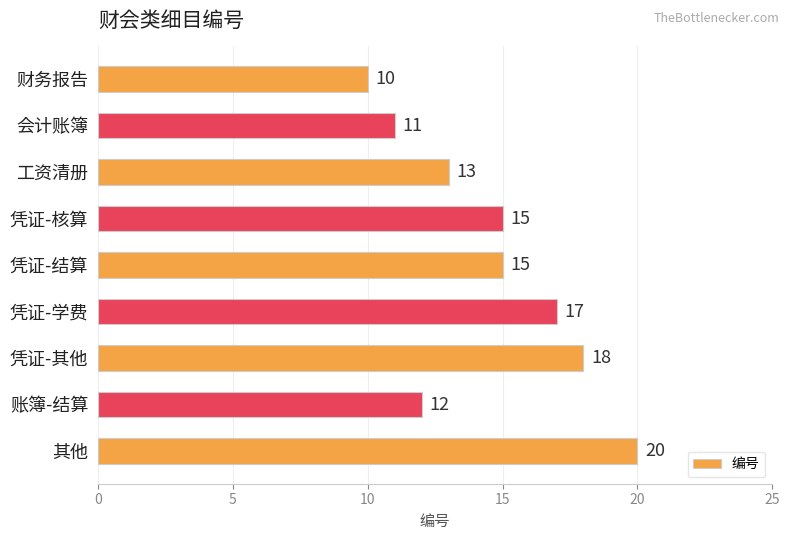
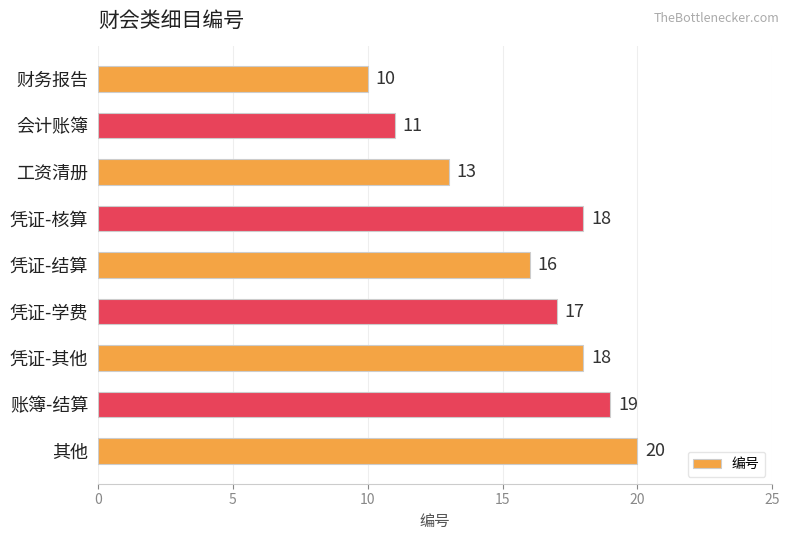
凭证-核算: 15 -> 18
凭证-结算: 15 -> 16
账簿-结算: 12 -> 19
